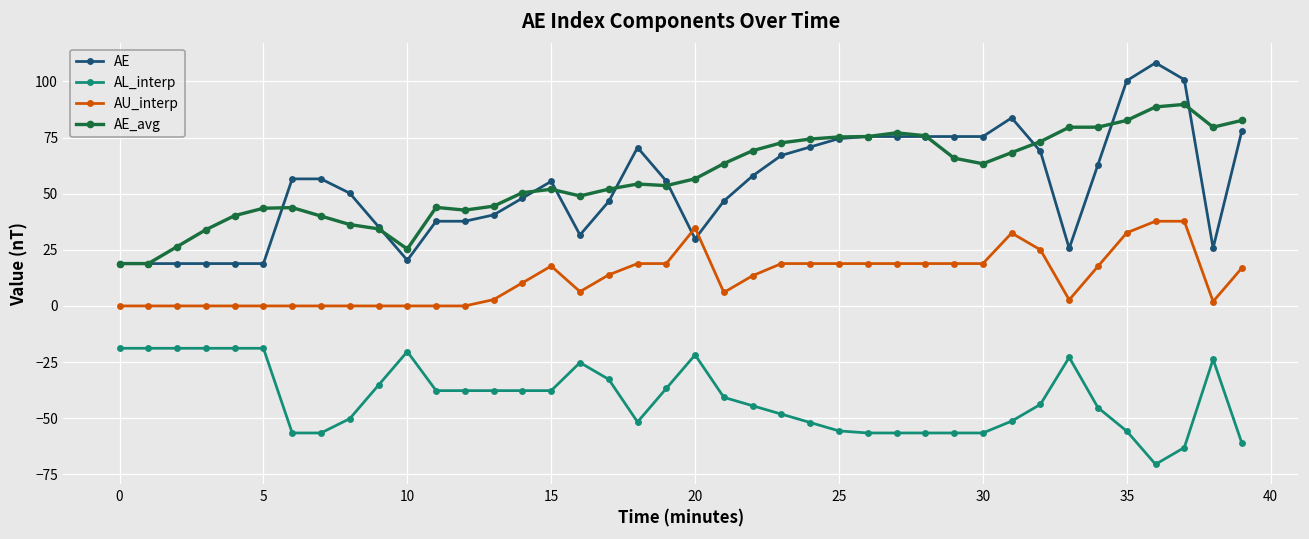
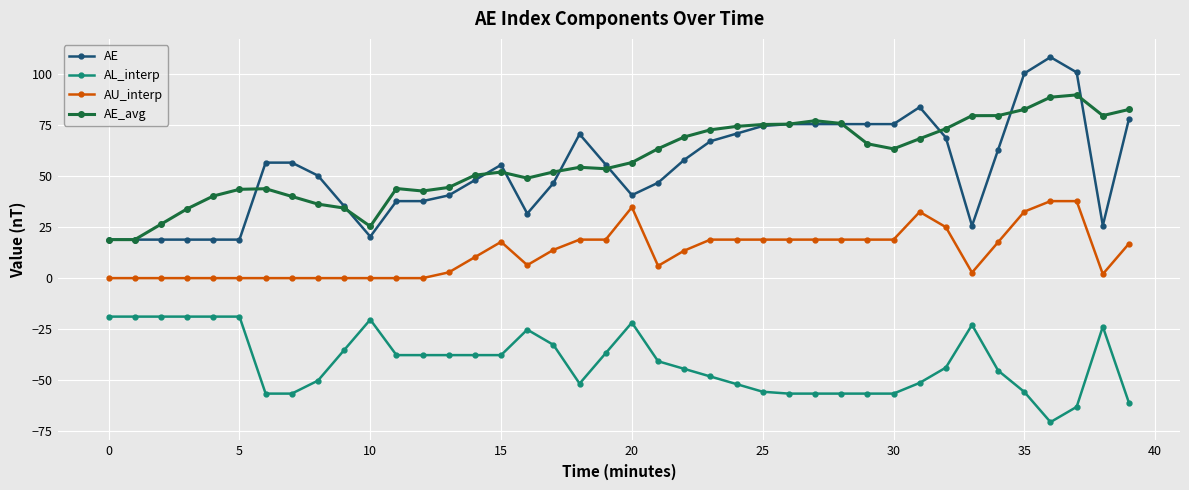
AE, 20: 30 -> 41
